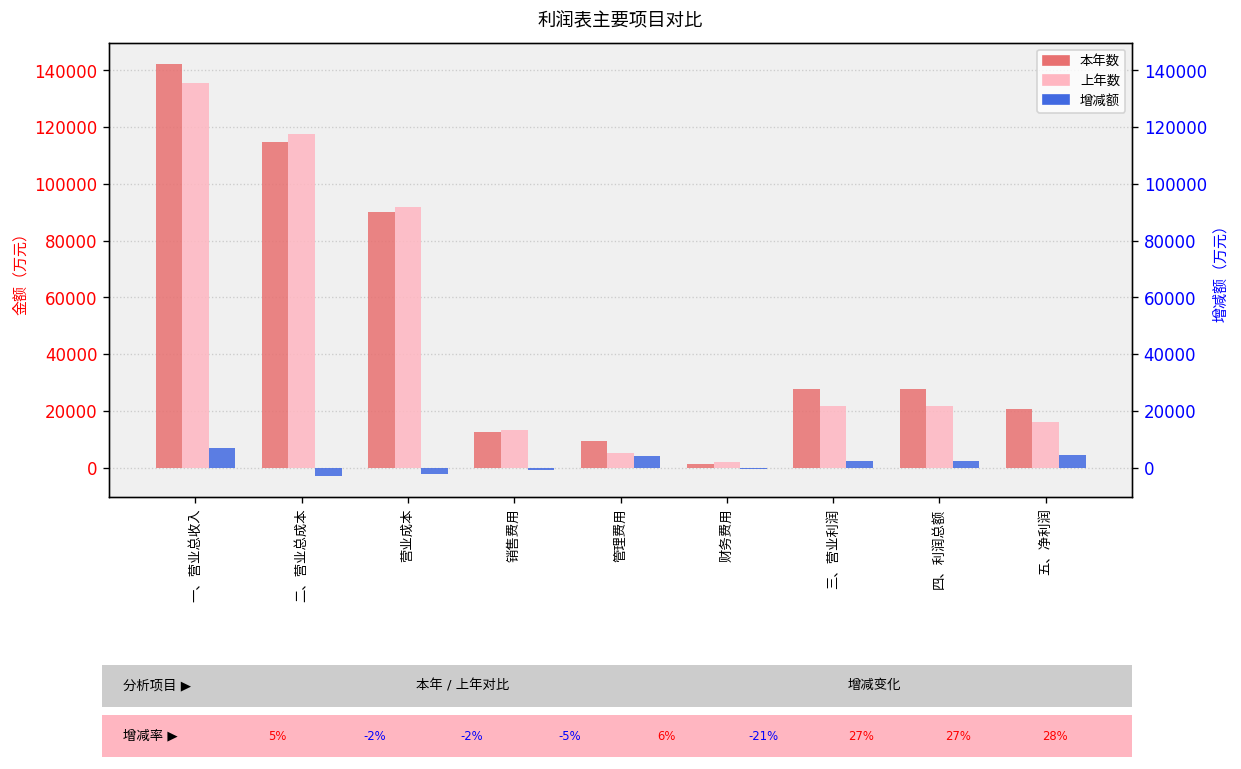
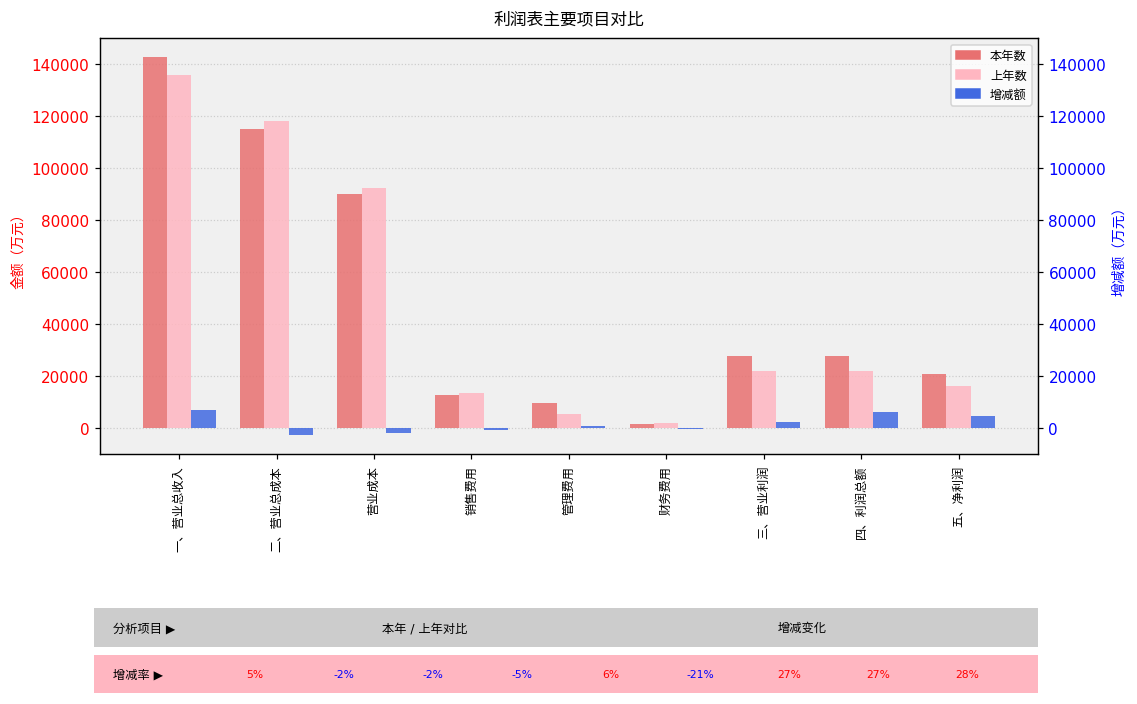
增减额, 管理费用: 4000 -> 1000
增减额, 四、利润总额: 2000 -> 6000
